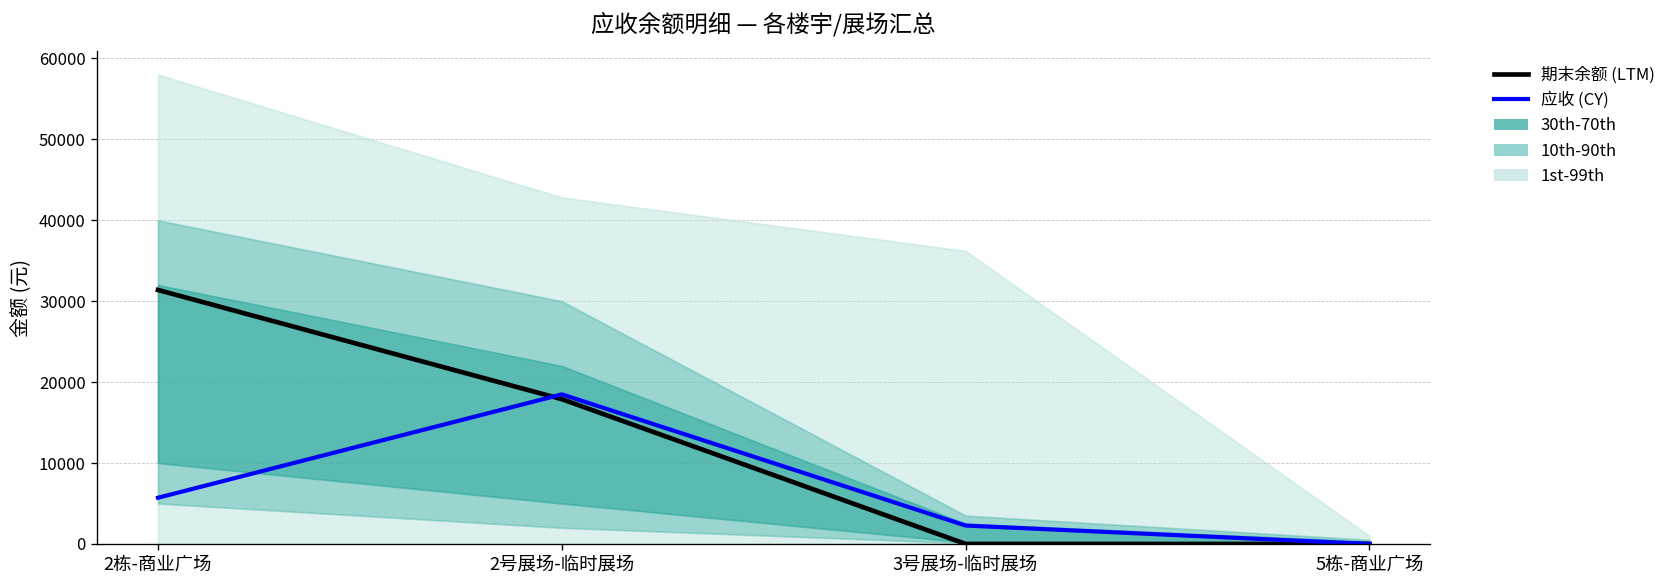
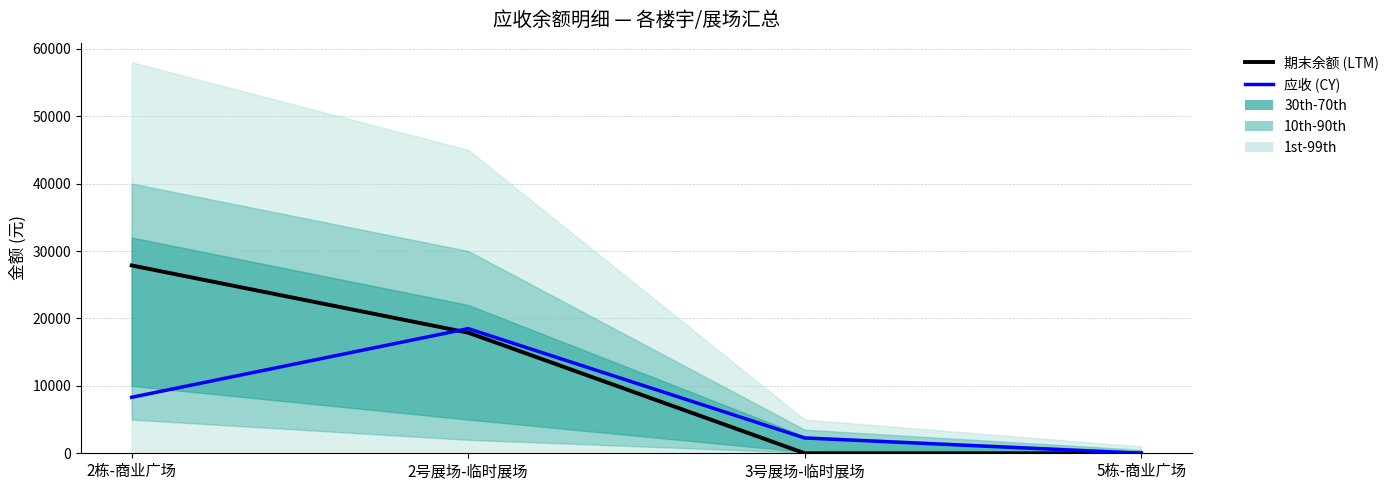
期末余额 (LTM), 2栋-商业广场: 31000 -> 28000
应收 (CY), 2栋-商业广场: 6000 -> 8000
1st-99th, 2号展场-临时展场: 43000 -> 45000
1st-99th, 3号展场-临时展场: 36000 -> 5000
